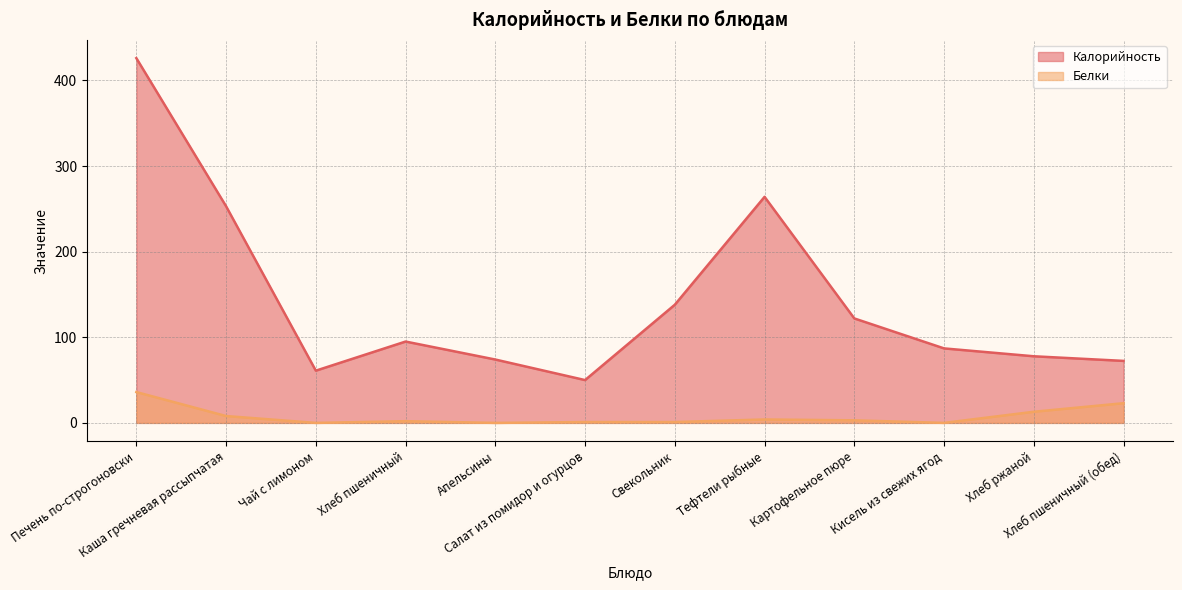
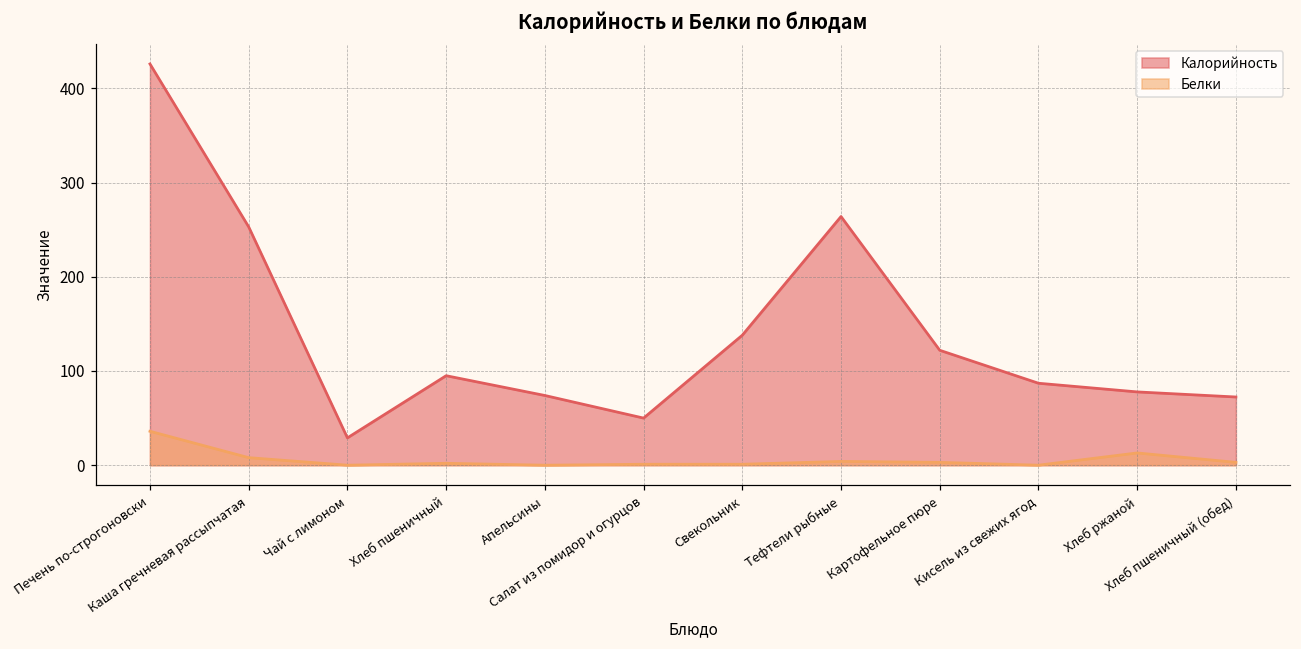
Калорийность, Чай с лимоном: 60 -> 30
Белки, Хлеб пшеничный (обед): 20 -> 0
